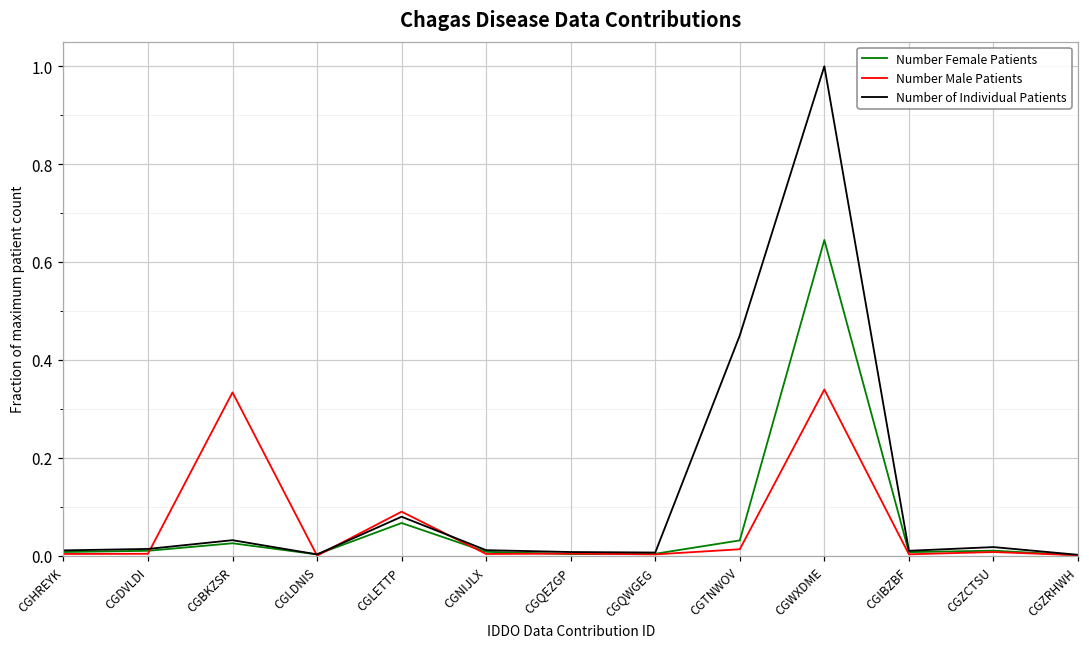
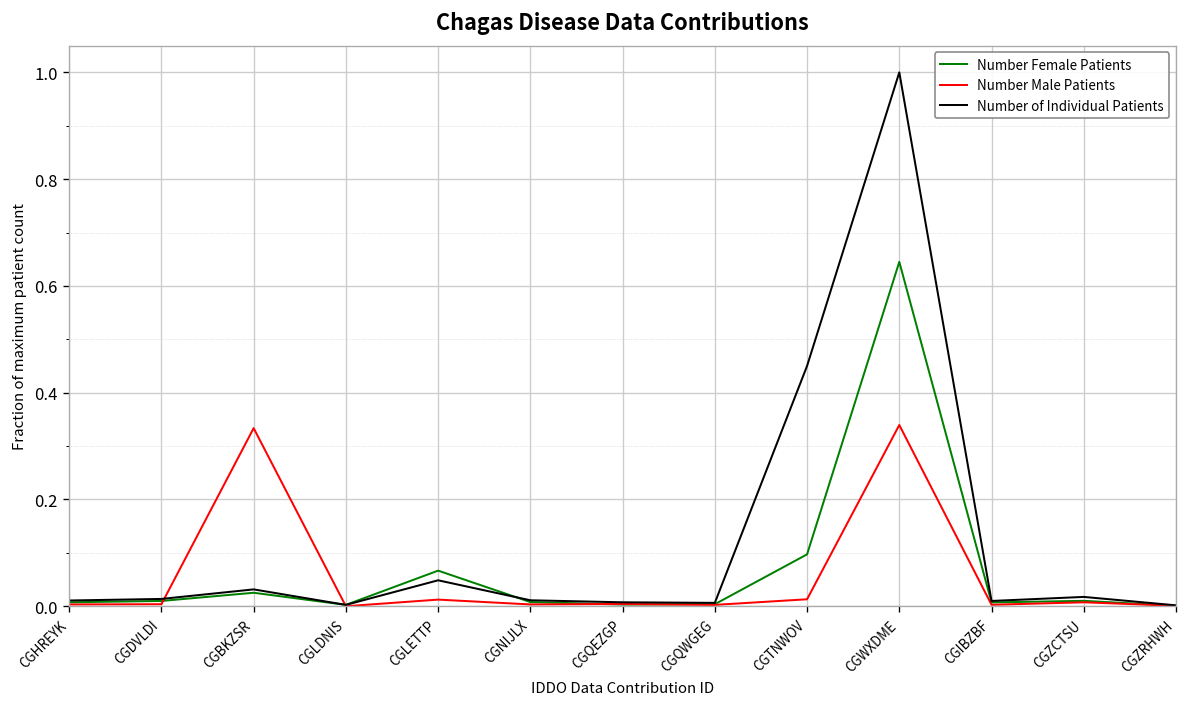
Number Male Patients, CGLETTP: 0.09 -> 0.01
Number of Individual Patients, CGLETTP: 0.08 -> 0.05
Number Female Patients, CGTNWOV: 0.03 -> 0.10
